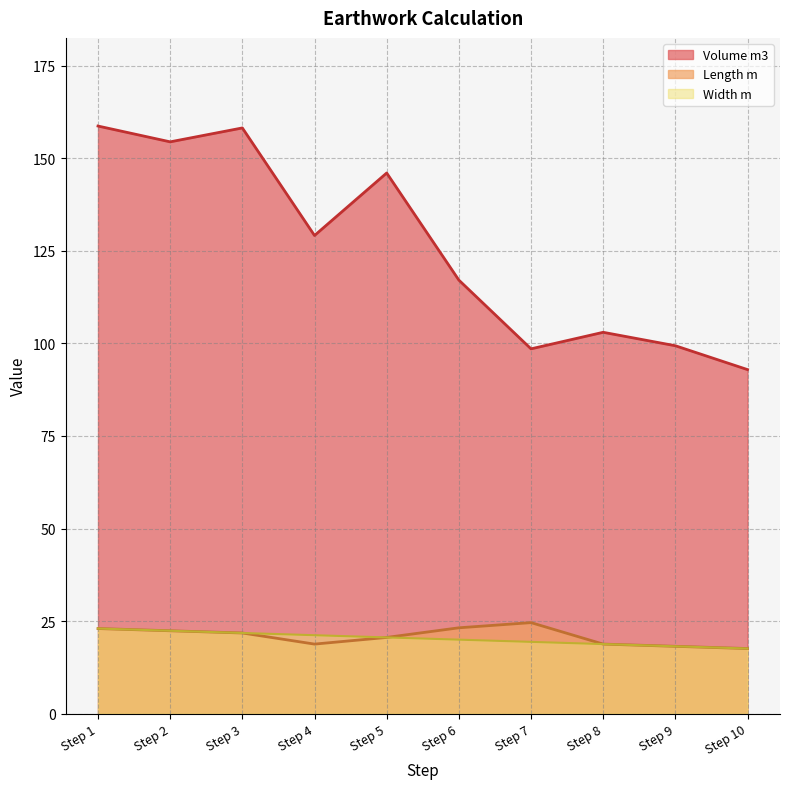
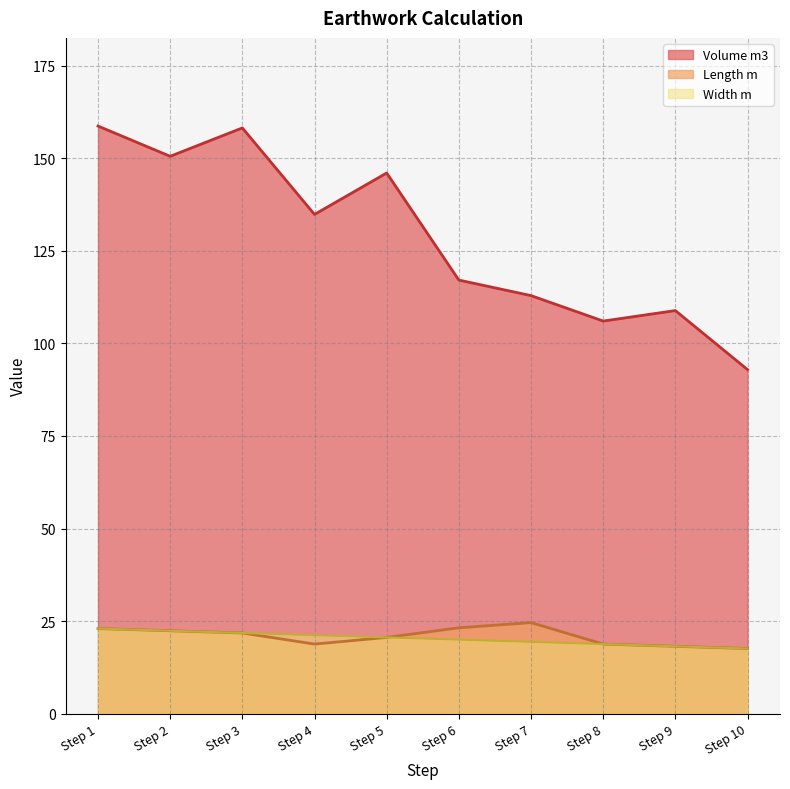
Volume m3, Step 2: 154 -> 151
Volume m3, Step 4: 129 -> 135
Volume m3, Step 7: 99 -> 113
Volume m3, Step 8: 103 -> 106
Volume m3, Step 9: 99 -> 109
